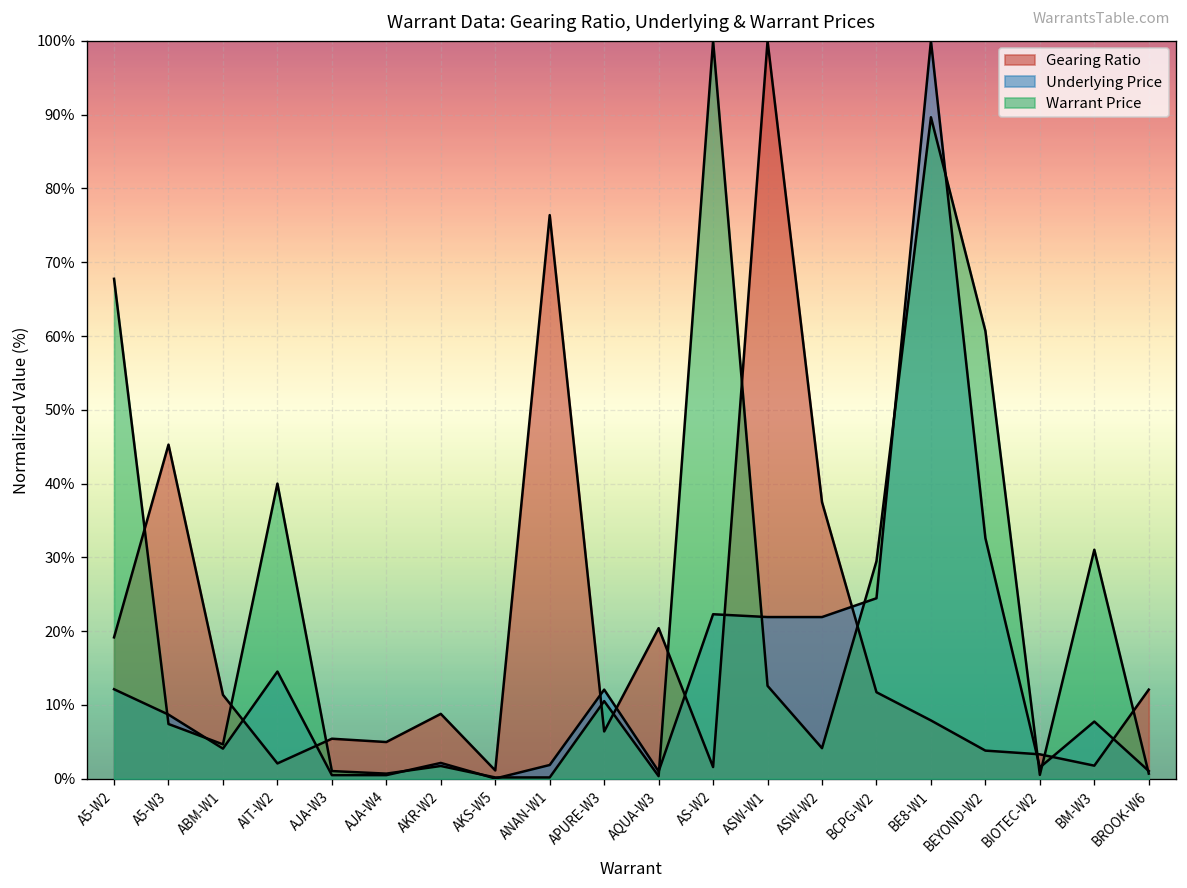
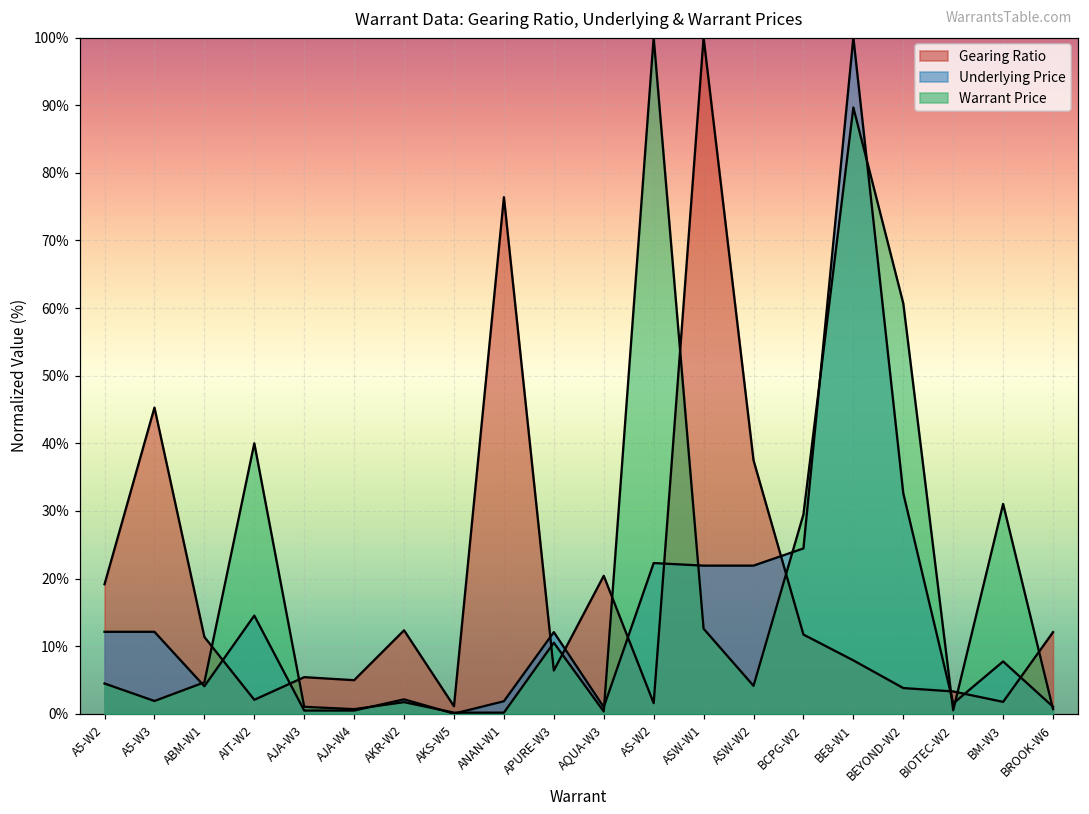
Warrant Price, A5-W2: 68% -> 4%
Underlying Price, A5-W3: 9% -> 12%
Warrant Price, A5-W3: 7% -> 2%
Gearing Ratio, AKR-W2: 9% -> 12%
